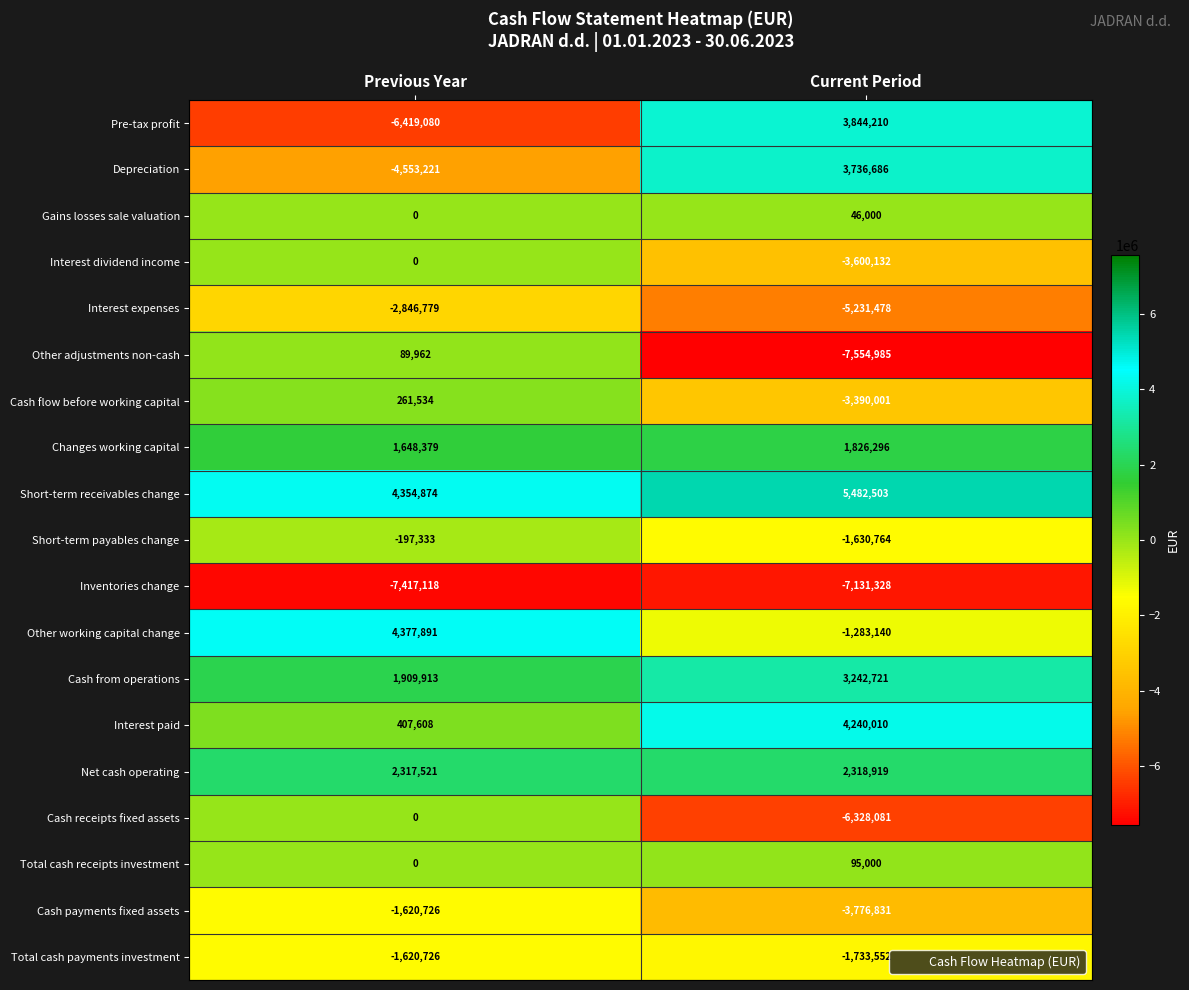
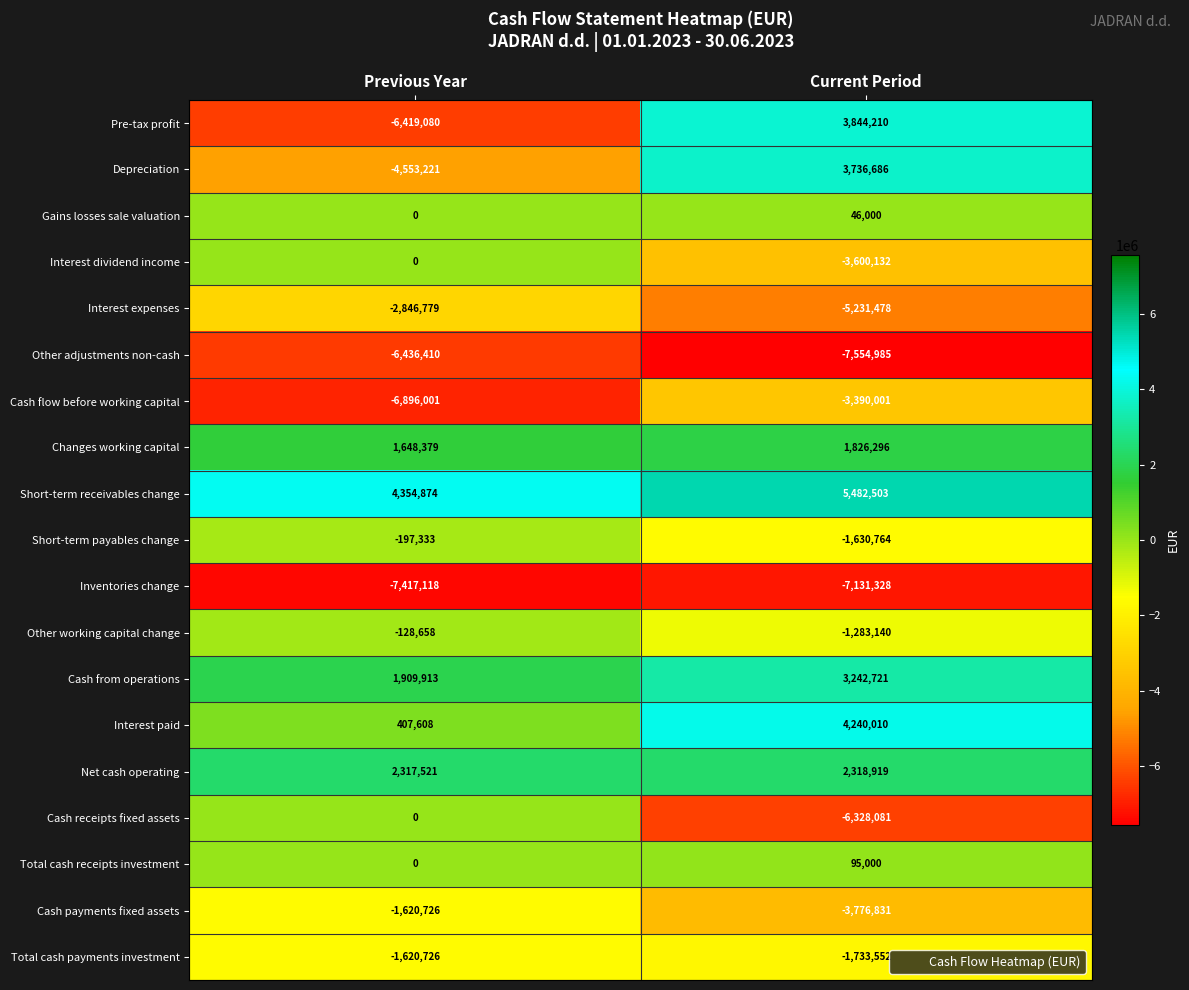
Other adjustments non-cash, Previous Year: 89,962 -> -6,436,410
Cash flow before working capital, Previous Year: 261,534 -> -6,896,001
Other working capital change, Previous Year: 4,377,891 -> -128,658
